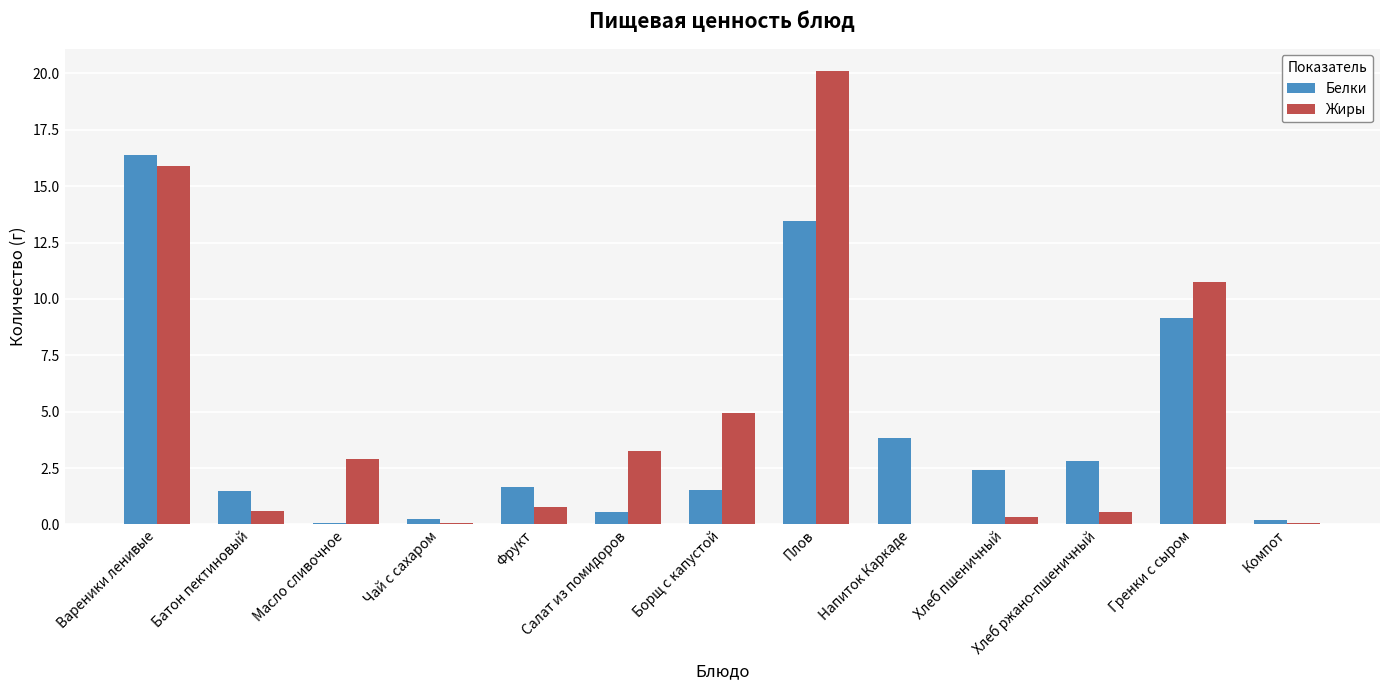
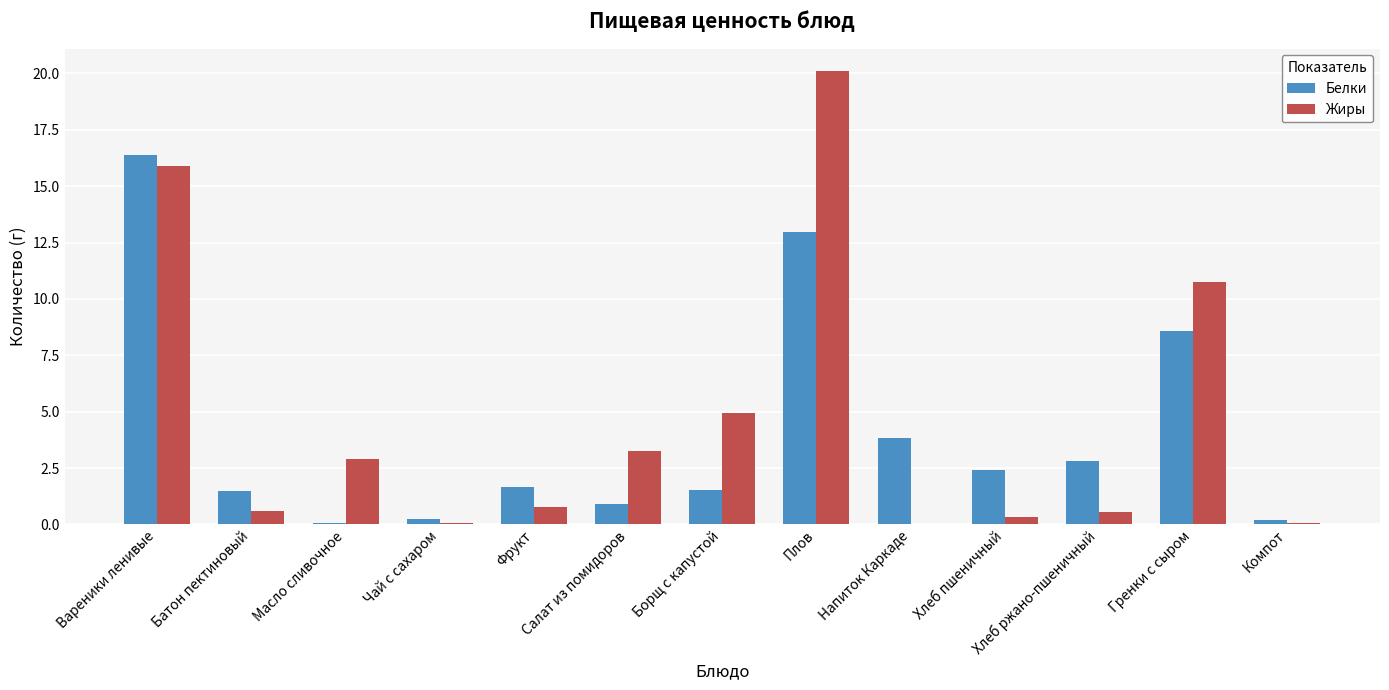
Белки, Салат из помидоров: 0.5 -> 0.9
Белки, Плов: 13.5 -> 13.0
Белки, Гренки с сыром: 9.1 -> 8.6
